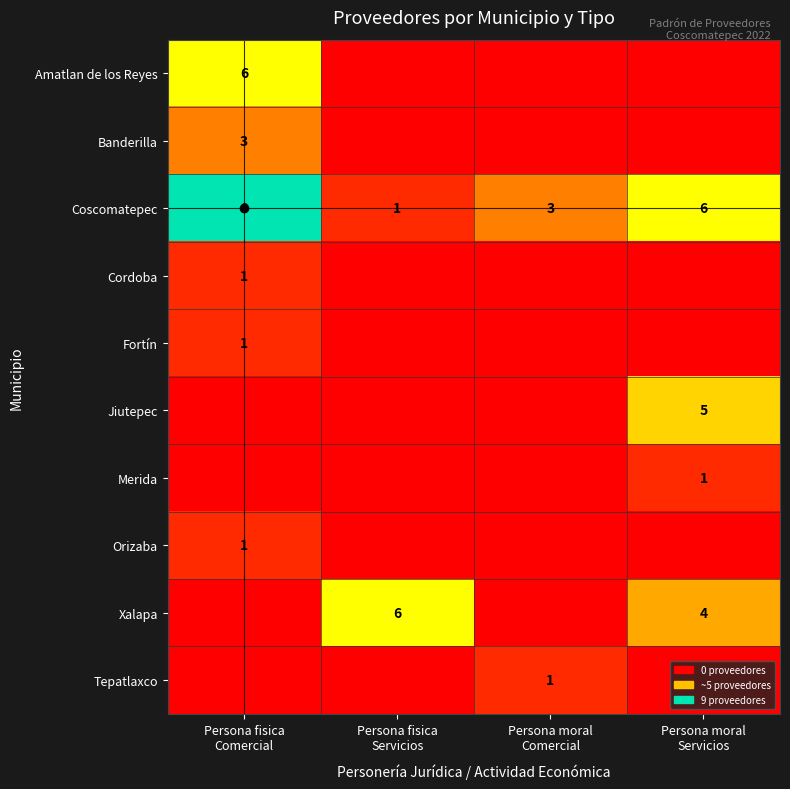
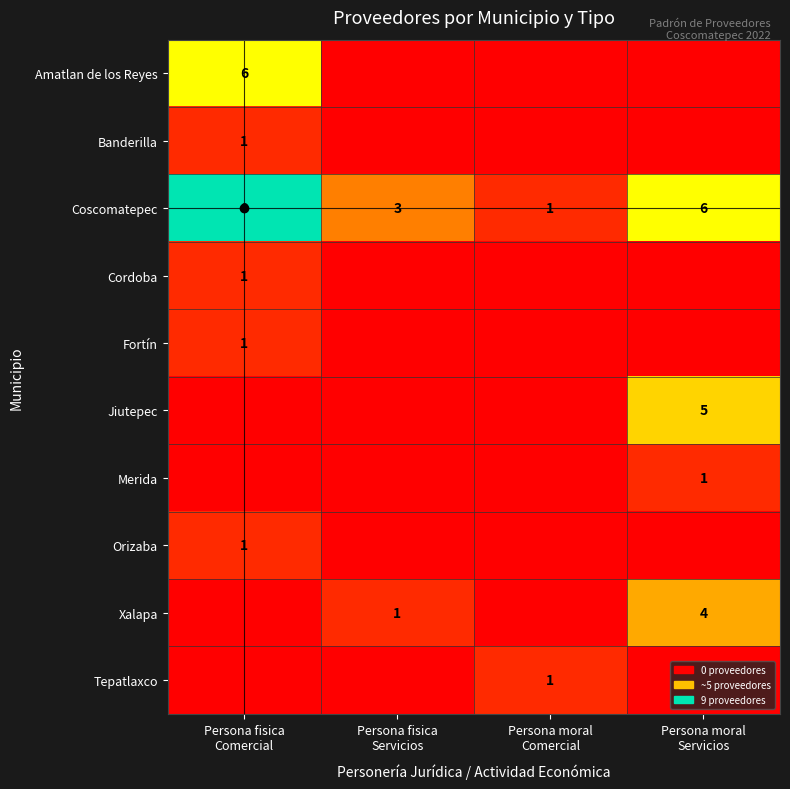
Banderilla, Persona fisica Comercial: 3 -> 1
Coscomatepec, Persona fisica Servicios: 1 -> 3
Coscomatepec, Persona moral Comercial: 3 -> 1
Xalapa, Persona fisica Servicios: 6 -> 1
